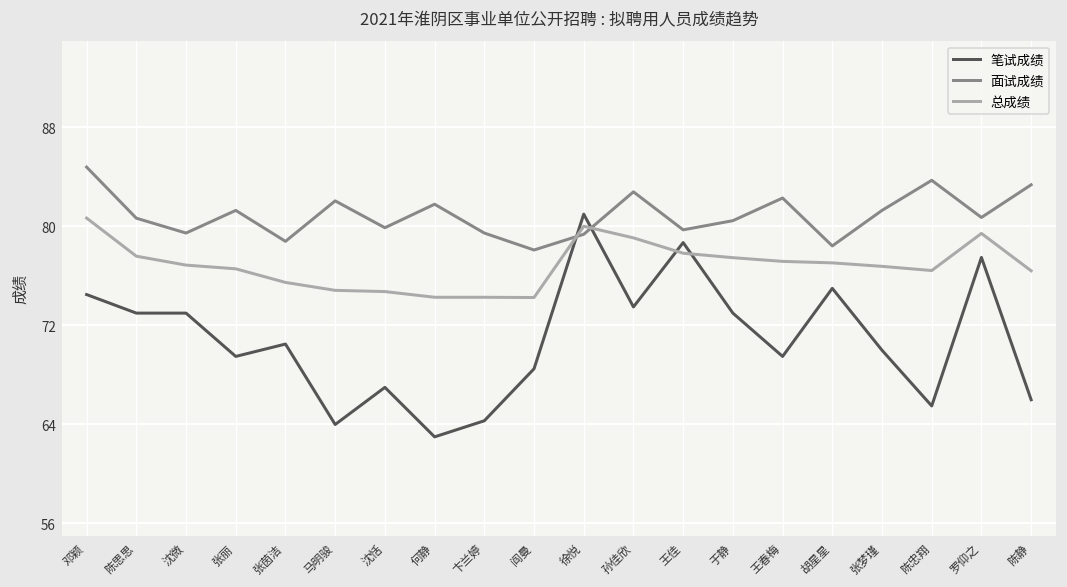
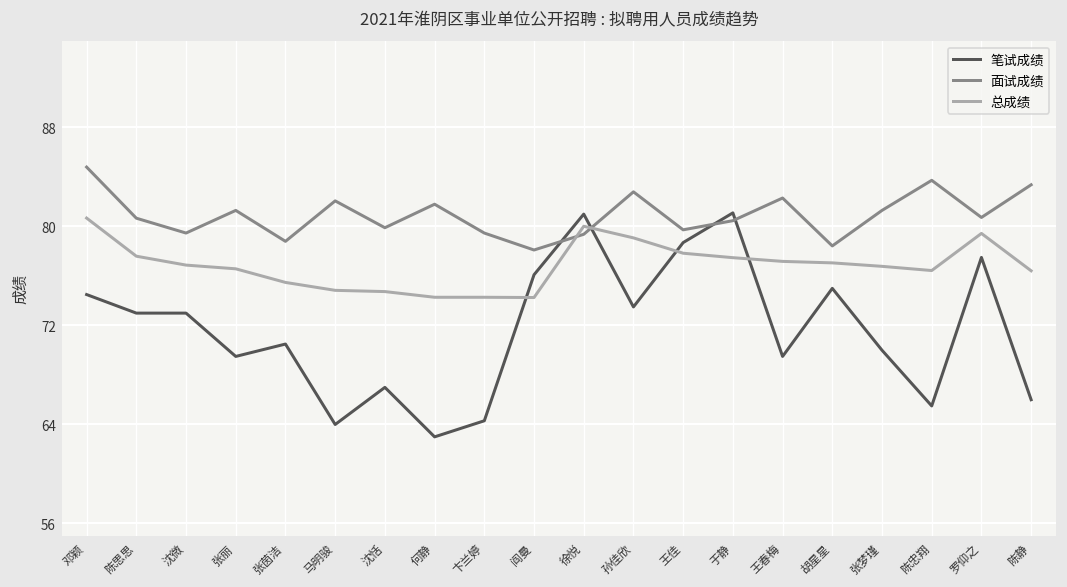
笔试成绩, 阎曼: 68.5 -> 76.1
笔试成绩, 于静: 73.0 -> 81.1
